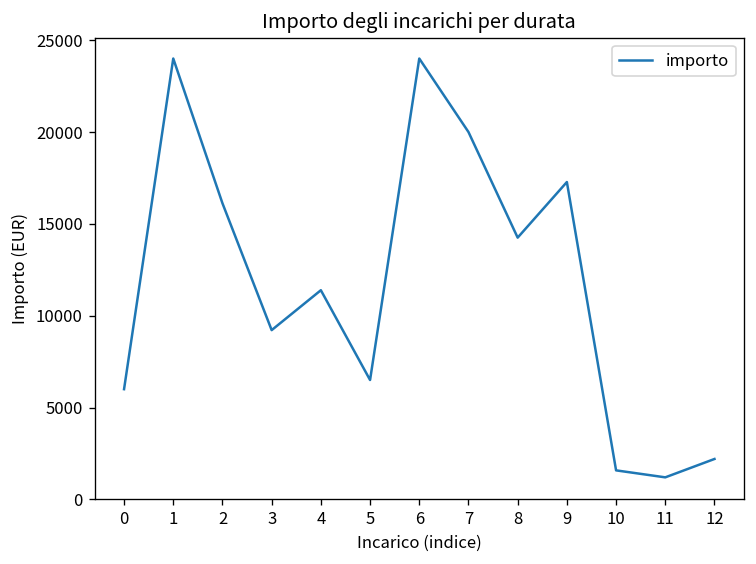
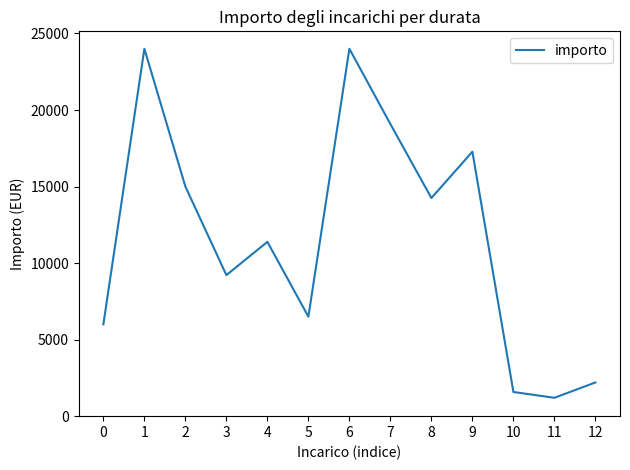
2: 16100 -> 15000
7: 20000 -> 19100
